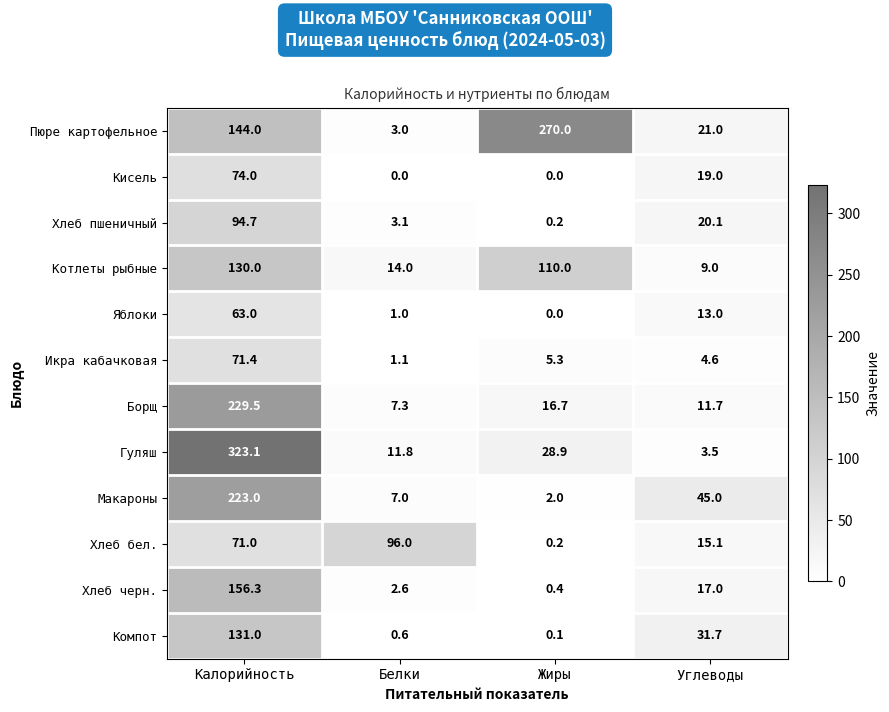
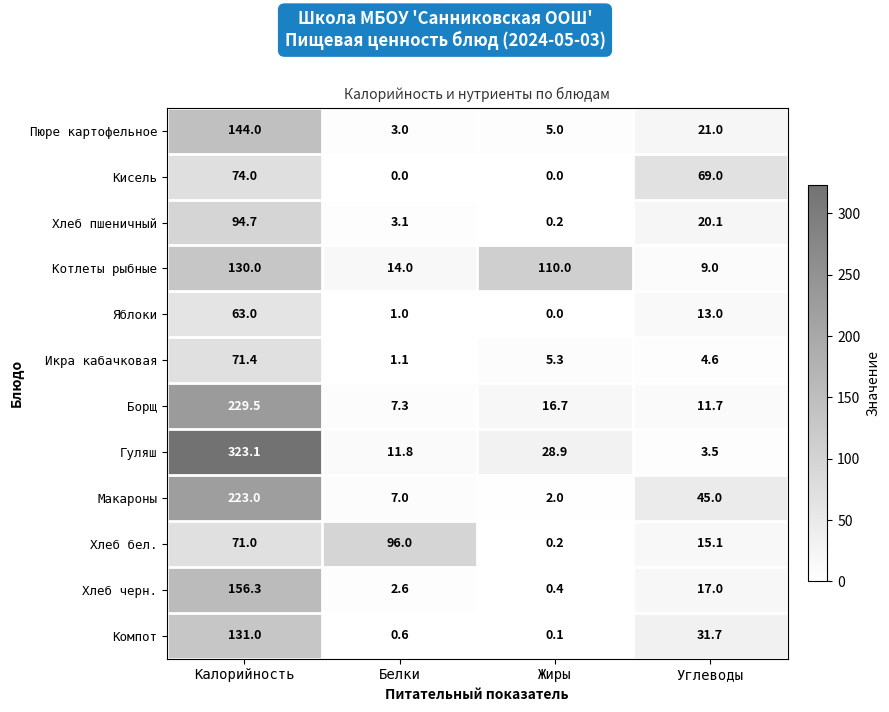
Пюре картофельное, Жиры: 270.0 -> 5.0
Кисель, Углеводы: 19.0 -> 69.0
